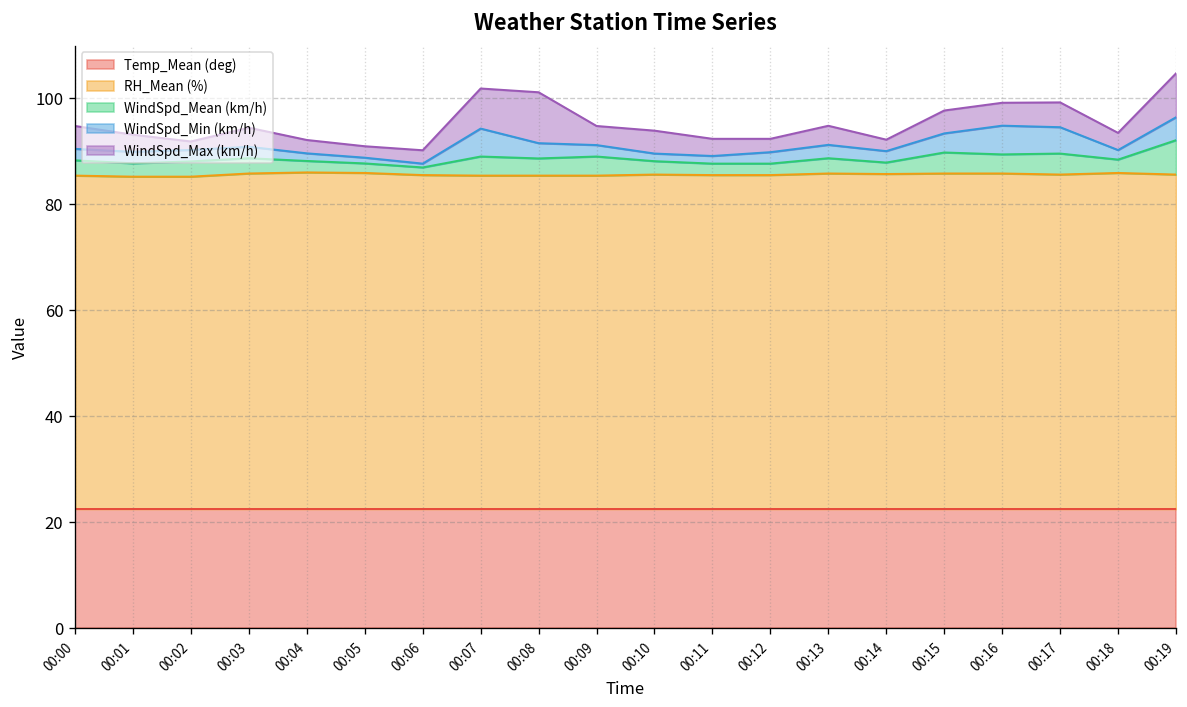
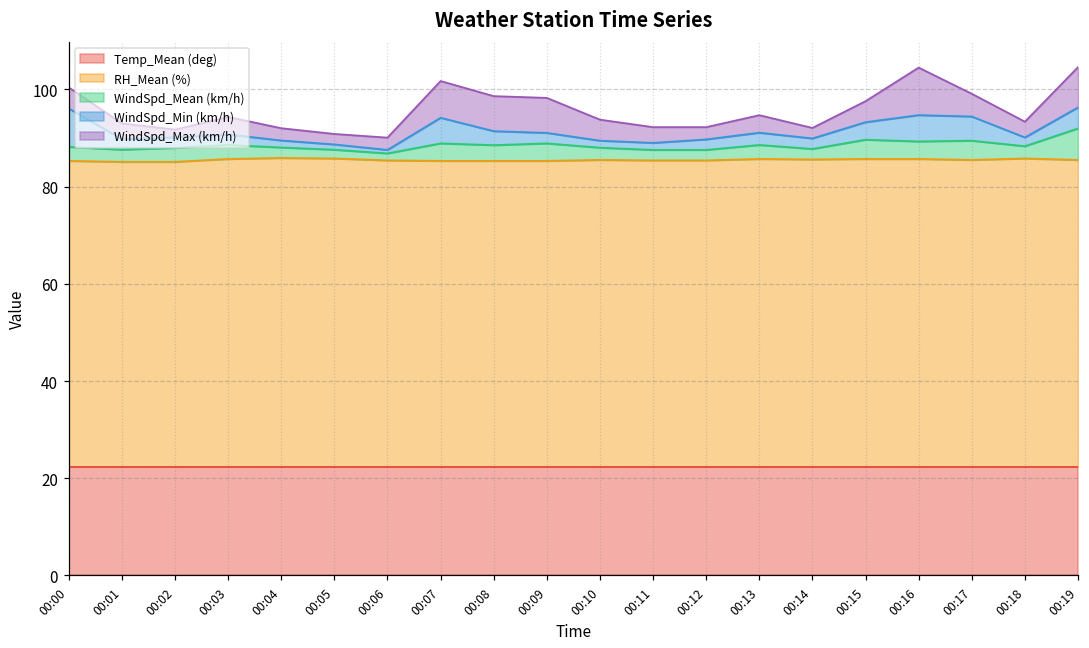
WindSpd_Min (km/h), 00:00: 2 -> 8
WindSpd_Max (km/h), 00:08: 10 -> 7
WindSpd_Max (km/h), 00:09: 4 -> 7
WindSpd_Max (km/h), 00:16: 4 -> 10
